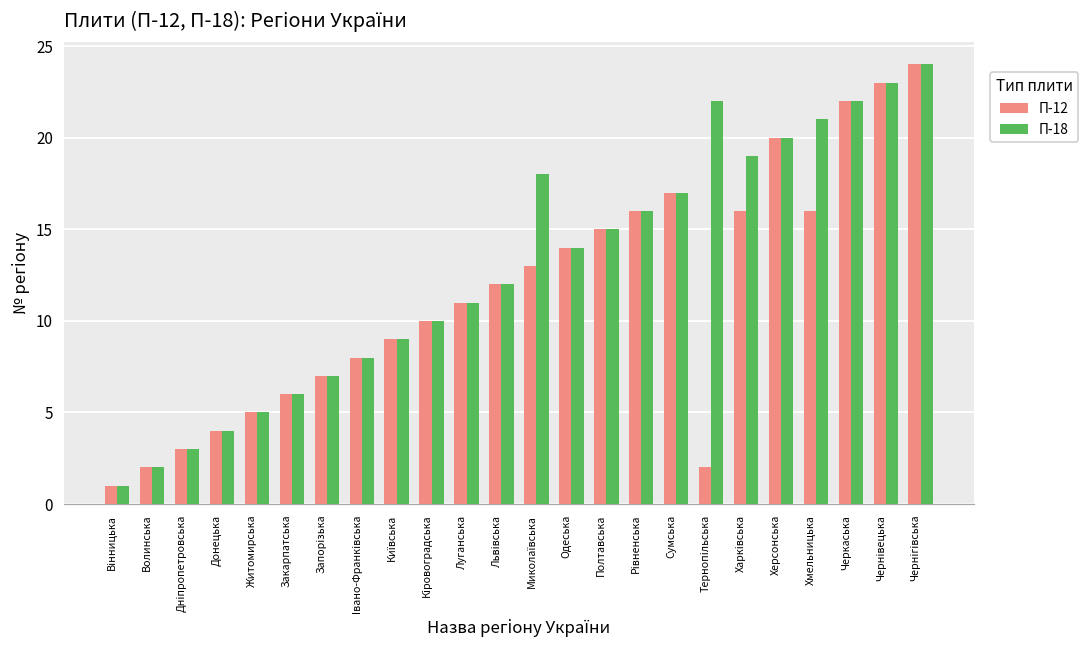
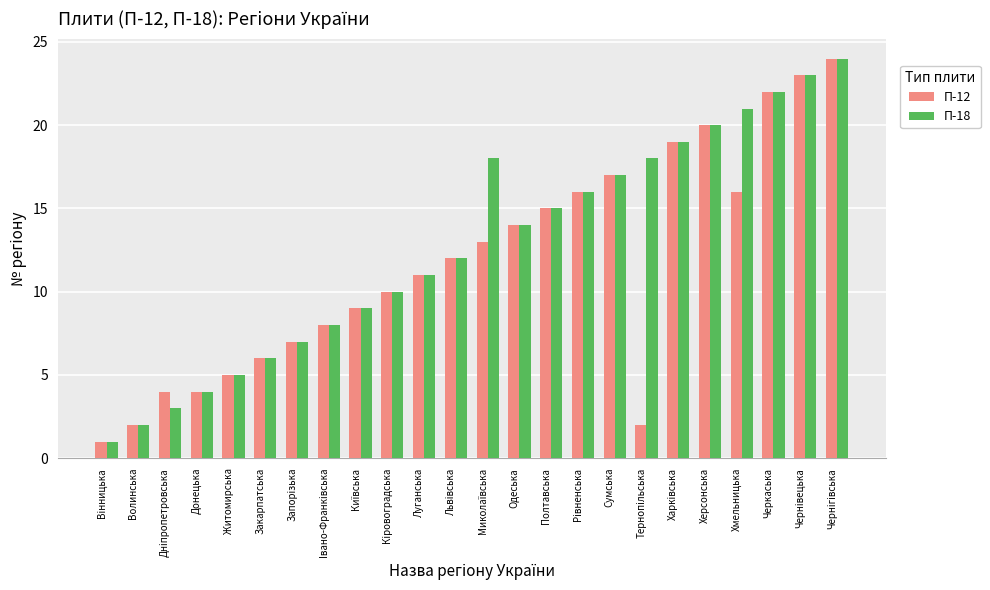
П-12, Дніпропетровська: 3 -> 4
П-18, Тернопільська: 22 -> 18
П-12, Харківська: 16 -> 19
